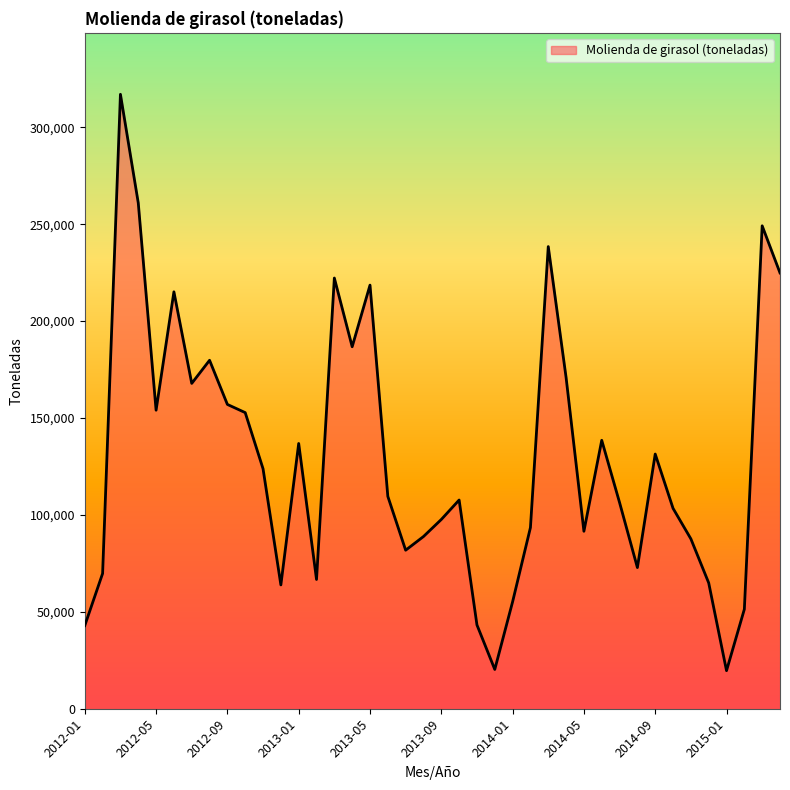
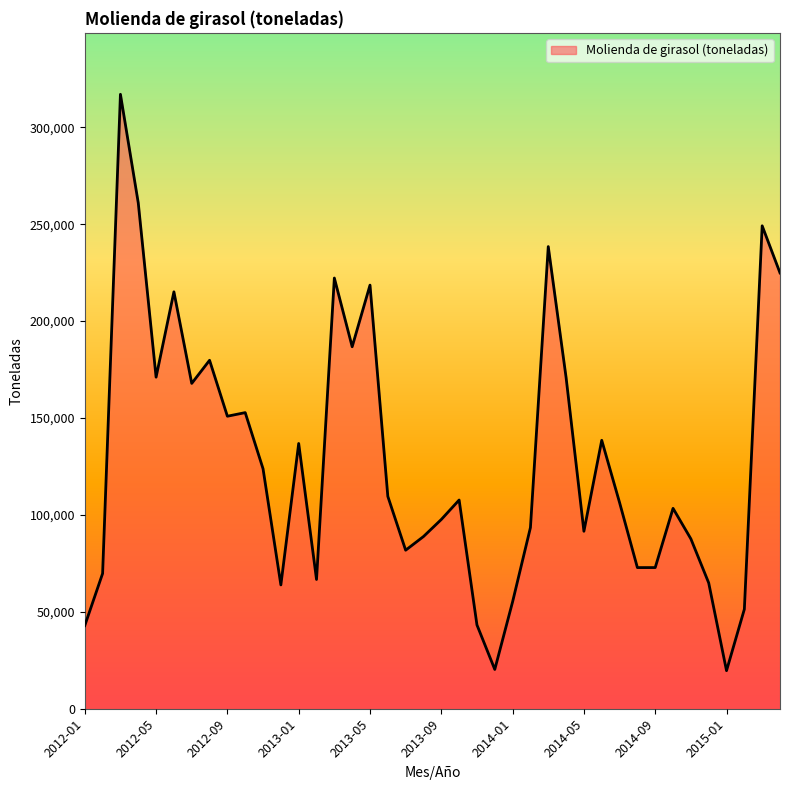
2012-05: 154,000 -> 171,000
2012-09: 157,000 -> 151,000
2014-09: 131,000 -> 73,000
